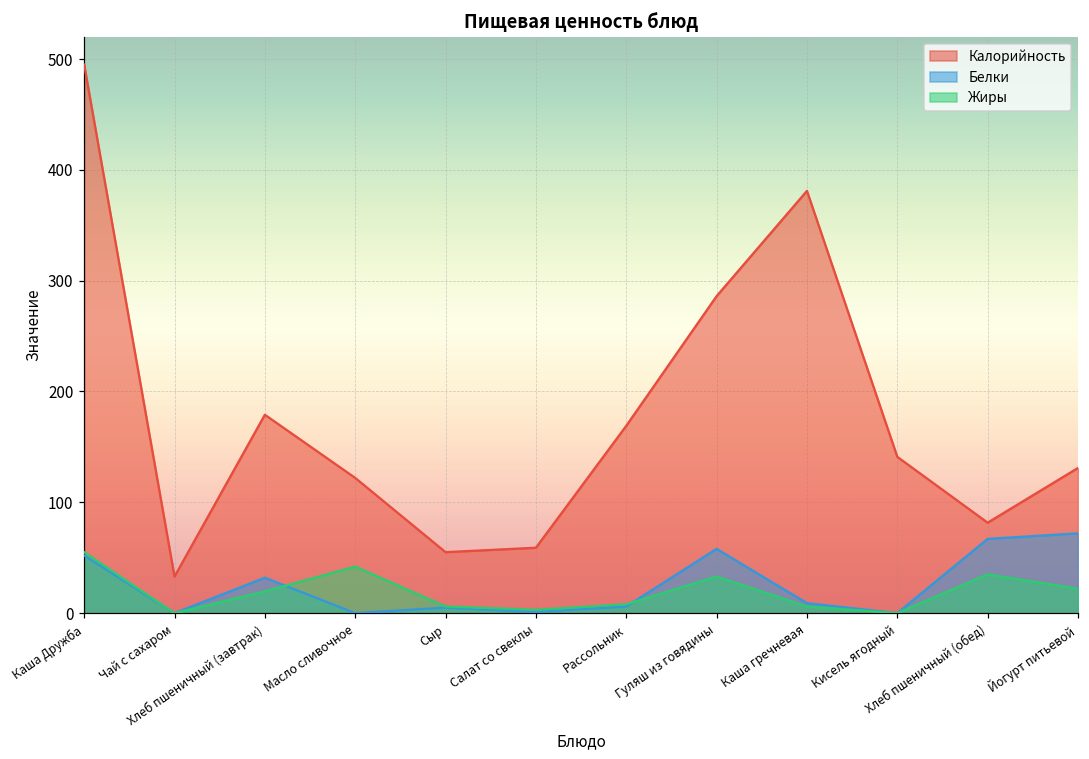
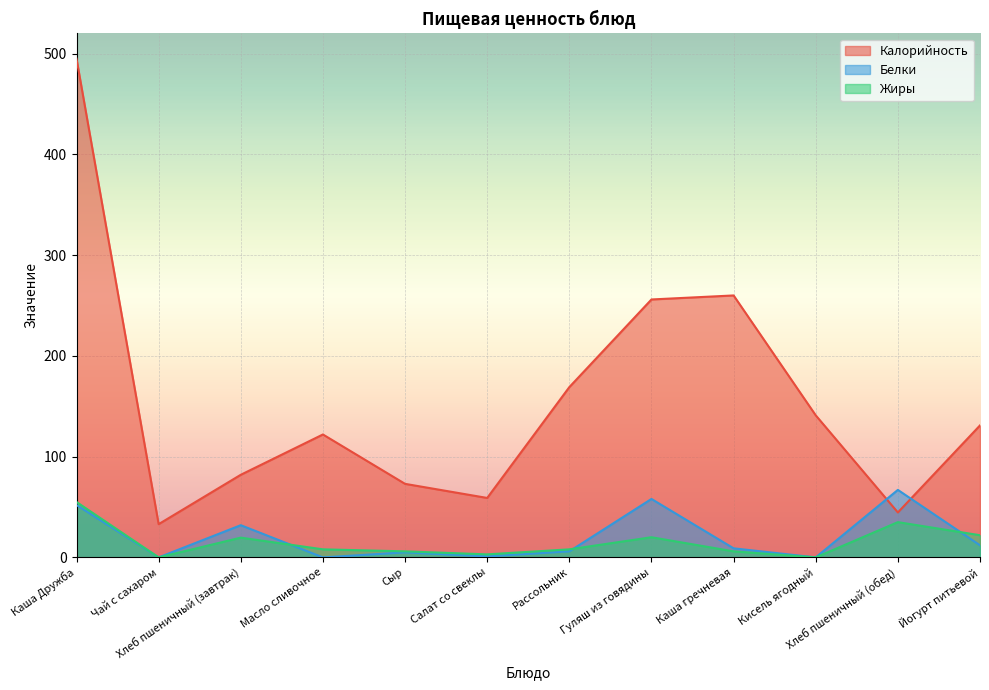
Калорийность, Хлеб пшеничный (завтрак): 179 -> 82
Жиры, Масло сливочное: 42 -> 8
Калорийность, Сыр: 55 -> 73
Калорийность, Гуляш из говядины: 286 -> 256
Жиры, Гуляш из говядины: 33 -> 20
Калорийность, Каша гречневая: 381 -> 260
Калорийность, Хлеб пшеничный (обед): 82 -> 45
Белки, Йогурт питьевой: 72 -> 12
